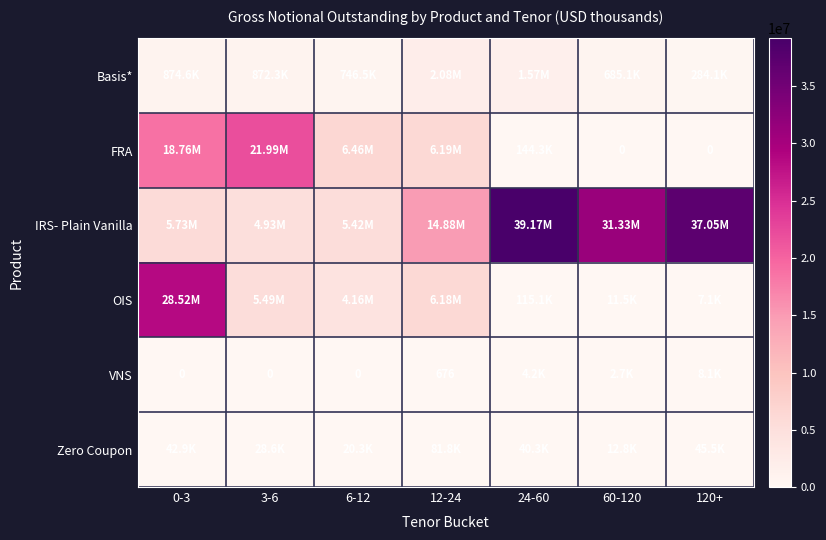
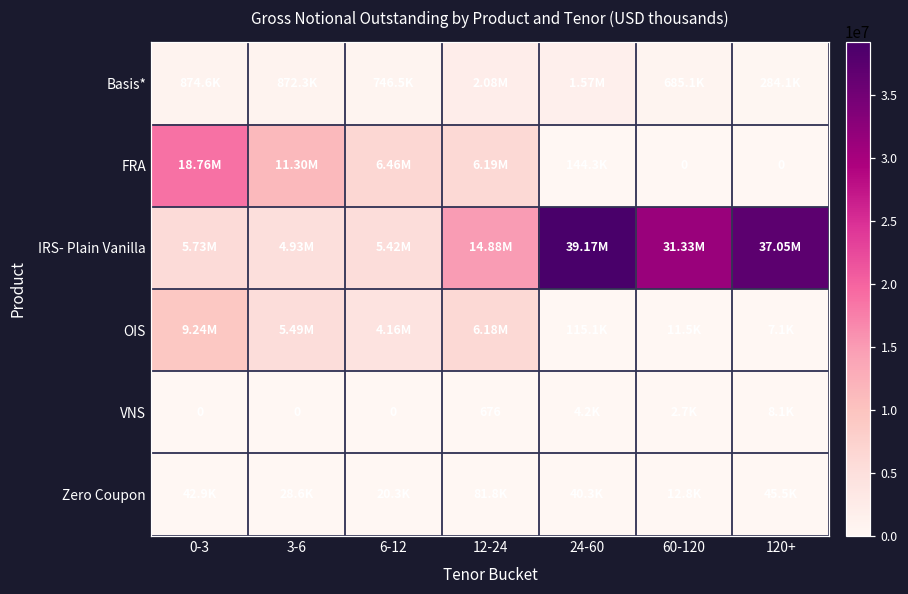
FRA, 3-6: 21.99M -> 11.30M
OIS, 0-3: 28.52M -> 9.24M
